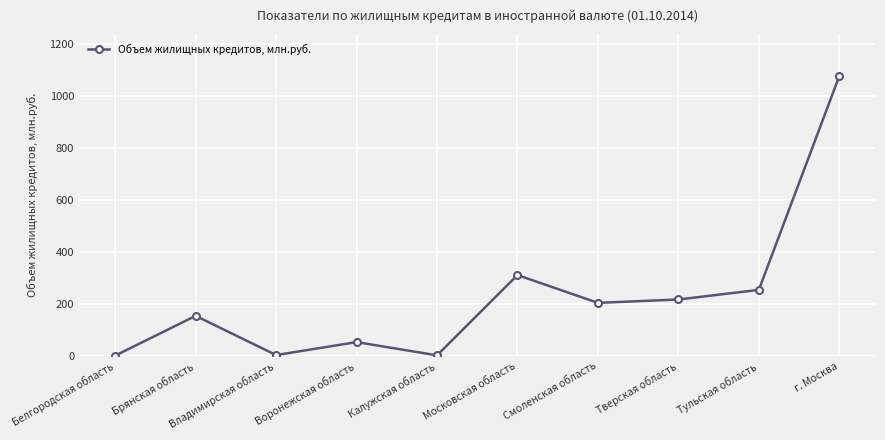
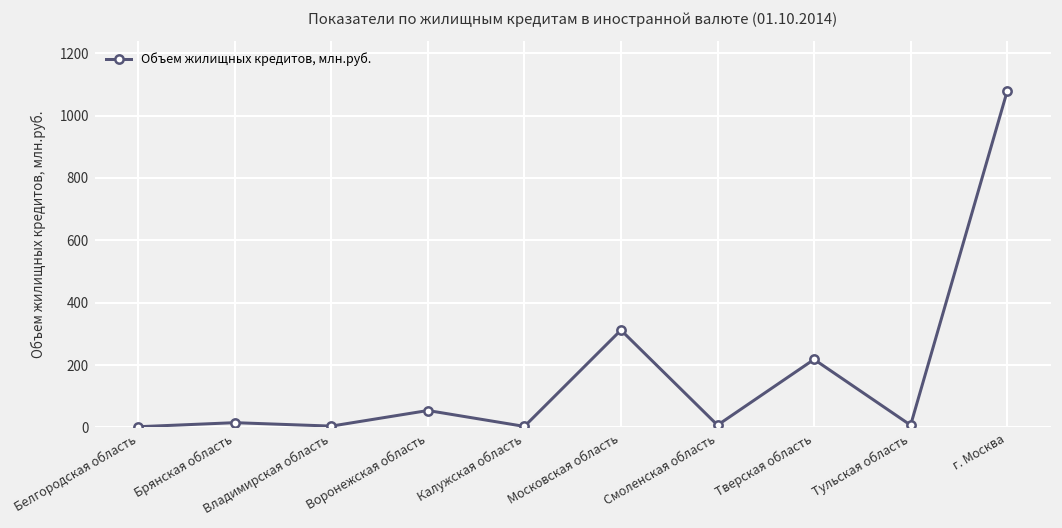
Брянская область: 160 -> 20
Смоленская область: 210 -> 10
Тульская область: 260 -> 10
